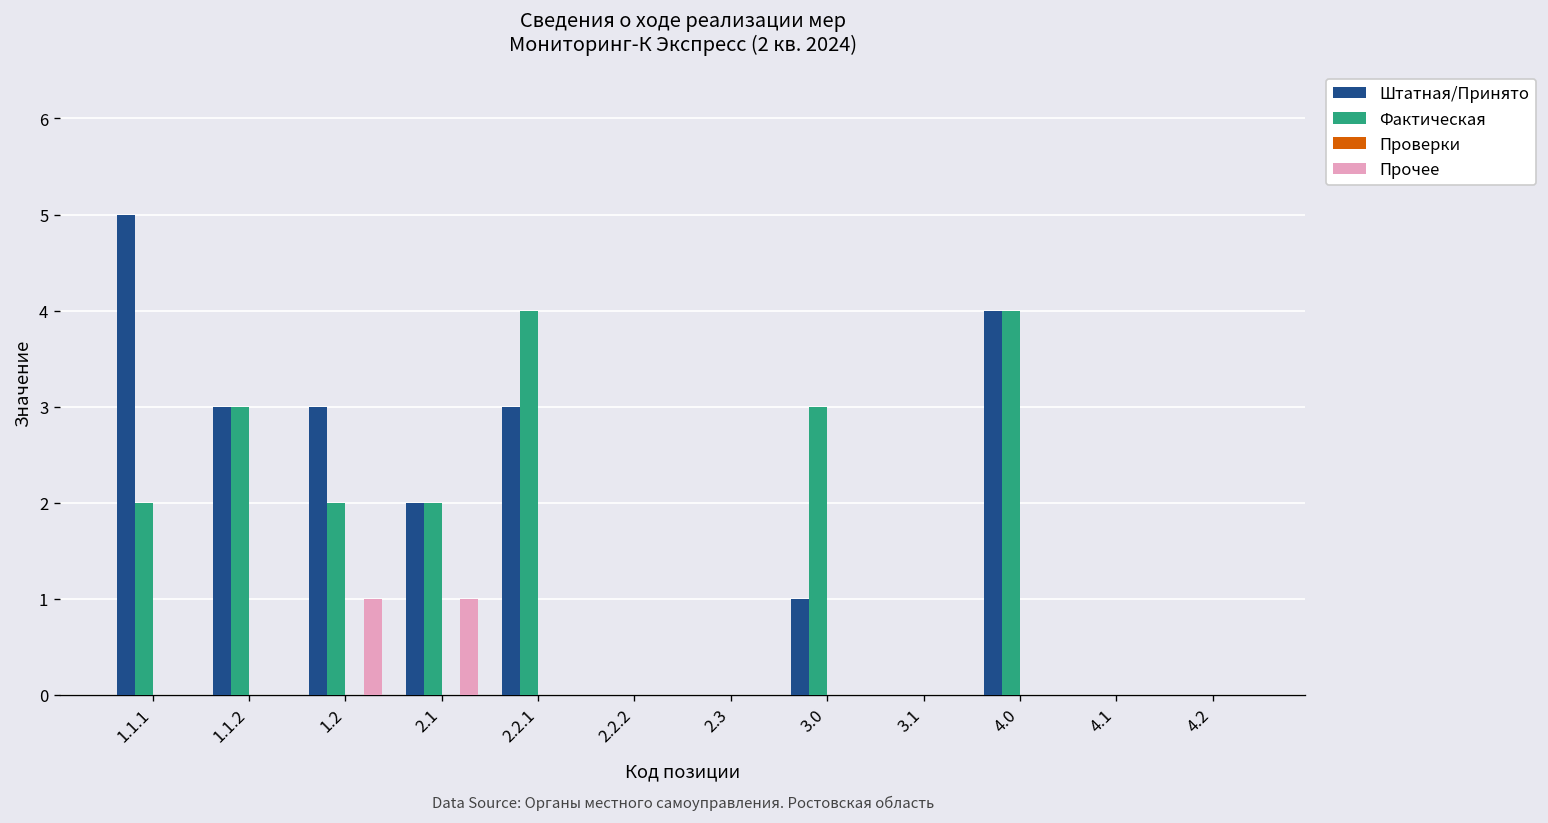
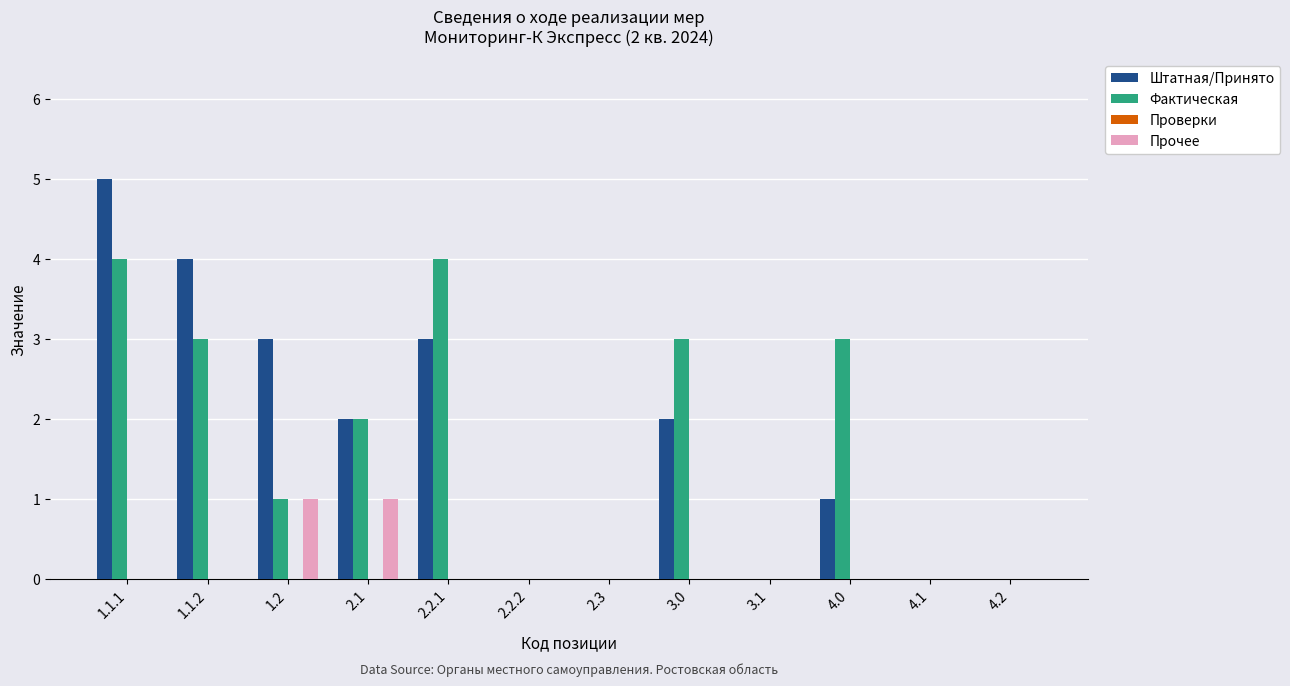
Фактическая, 1.1.1: 2 -> 4
Штатная/Принято, 1.1.2: 3 -> 4
Фактическая, 1.2: 2 -> 1
Штатная/Принято, 3.0: 1 -> 2
Штатная/Принято, 4.0: 4 -> 1
Фактическая, 4.0: 4 -> 3
